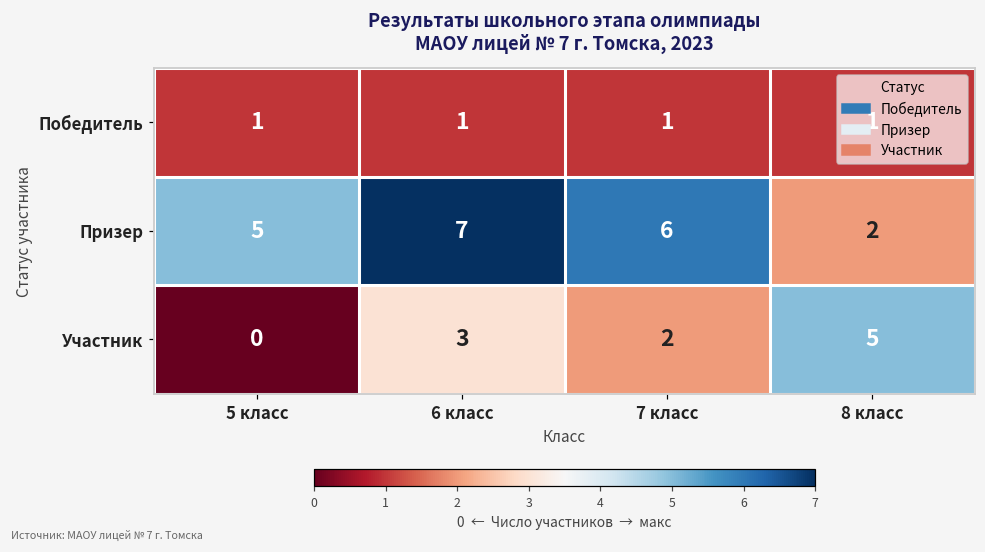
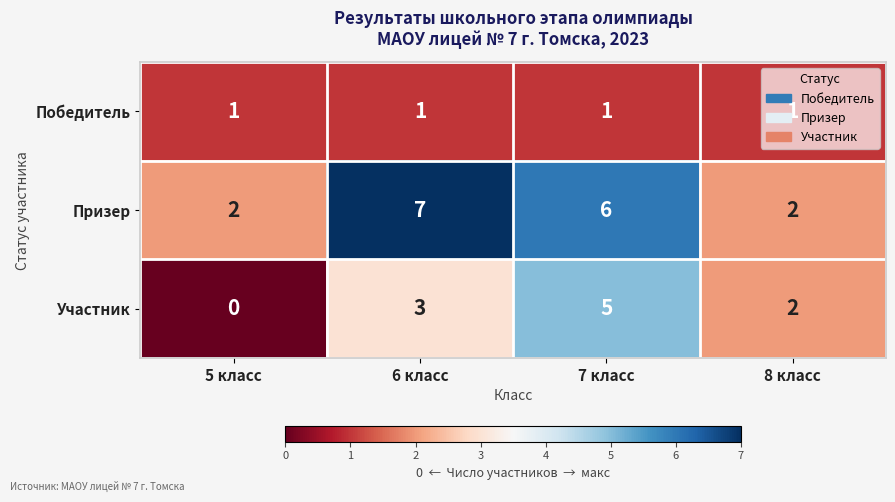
Призер, 5 класс: 5 -> 2
Участник, 7 класс: 2 -> 5
Участник, 8 класс: 5 -> 2
